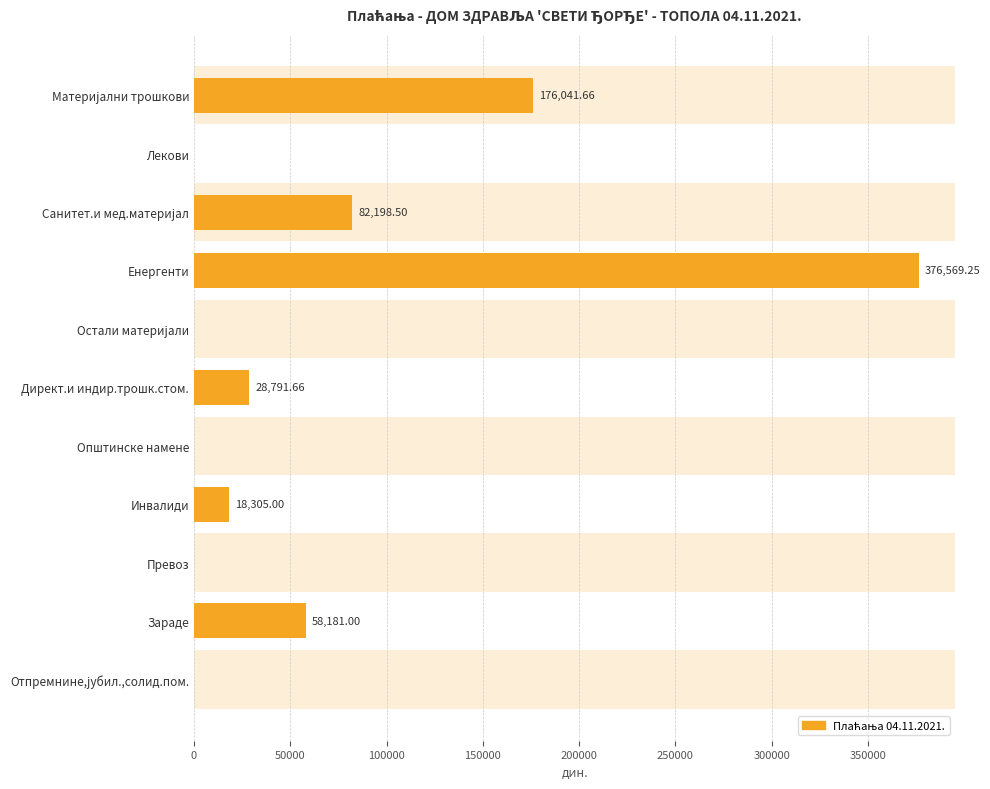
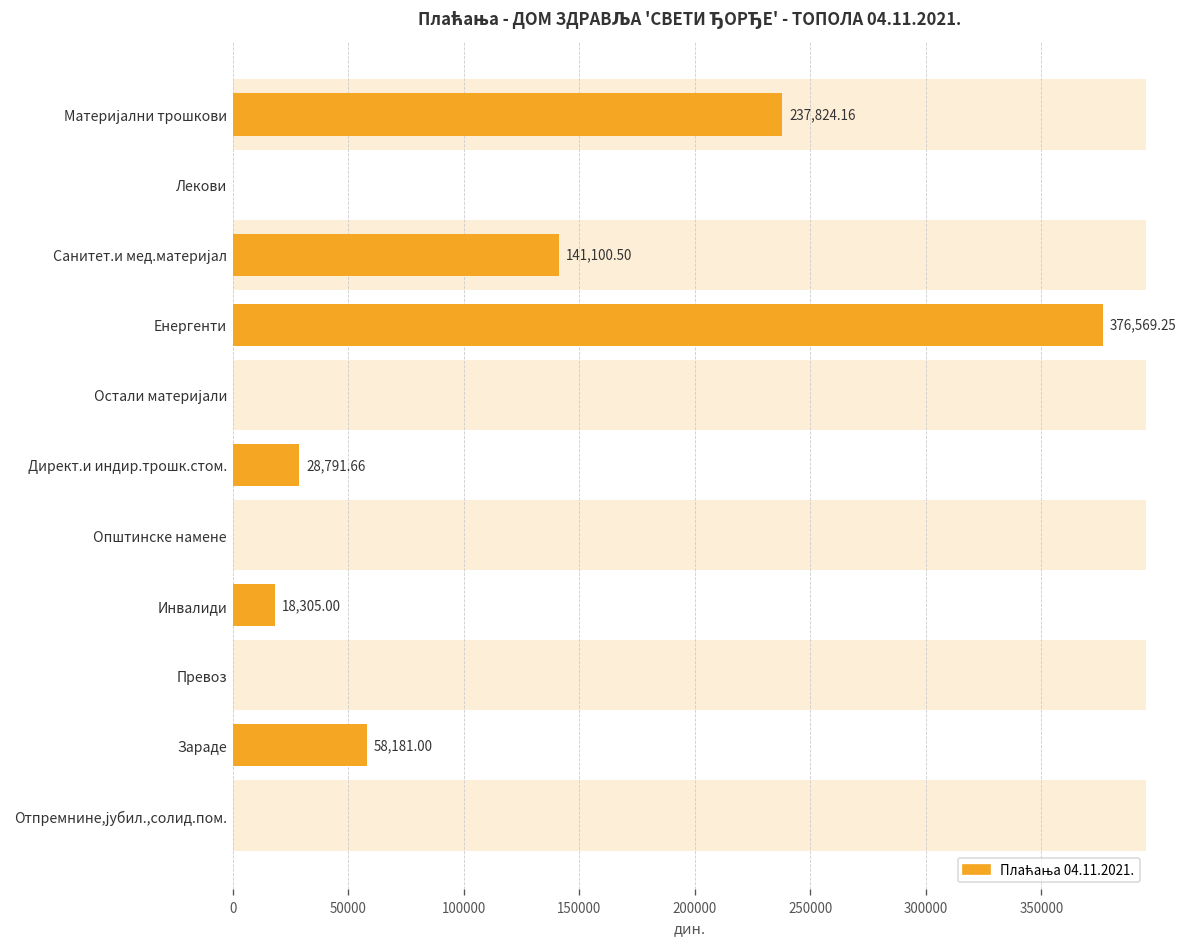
Материјални трошкови: 176,041.66 -> 237,824.16
Санитет.и мед.материјал: 82,198.50 -> 141,100.50
